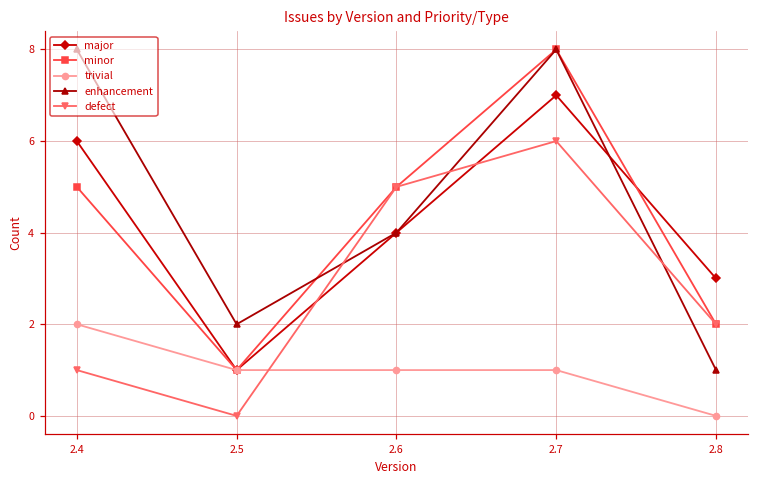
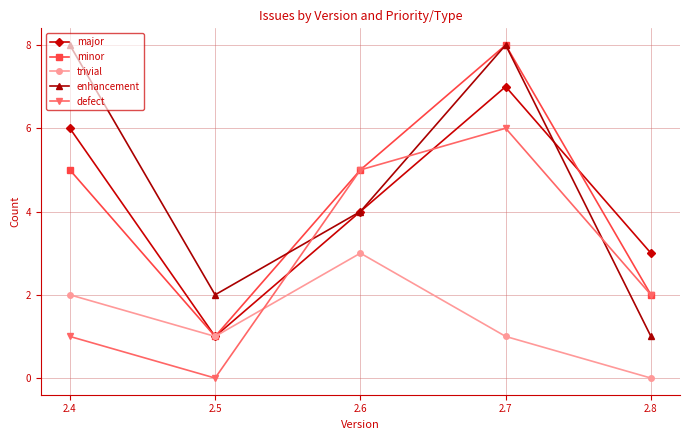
trivial, 2.6: 1 -> 3
